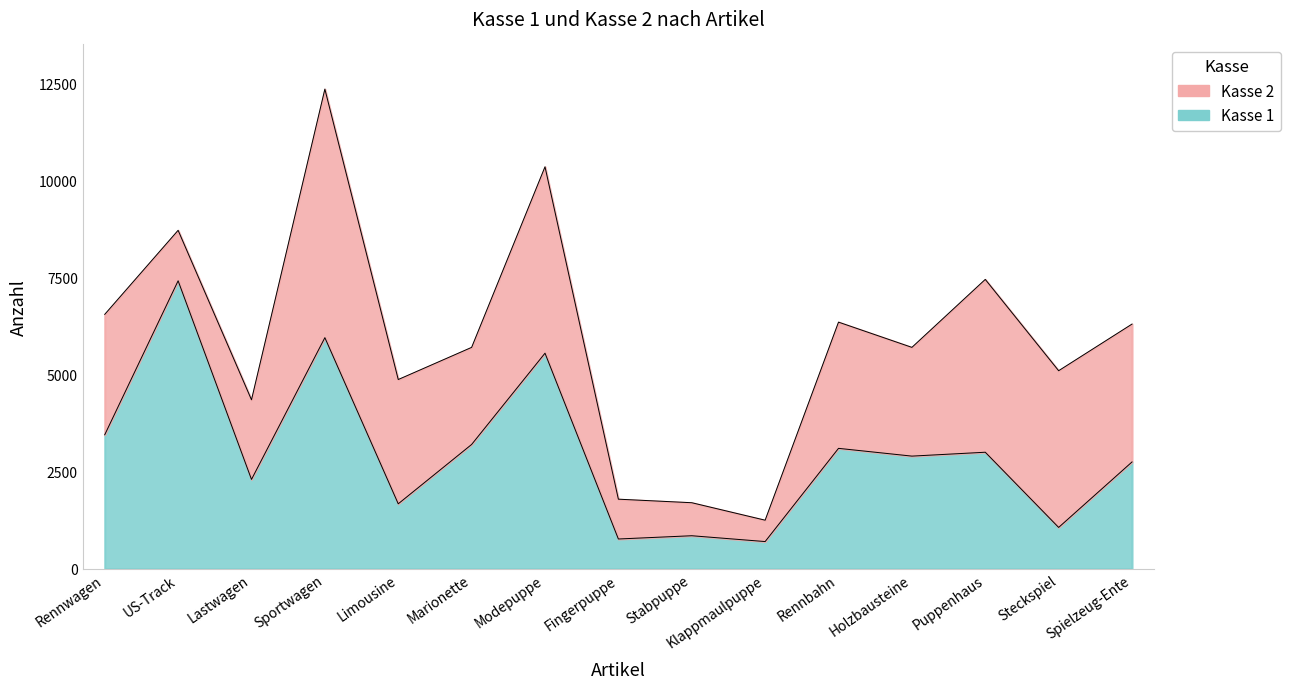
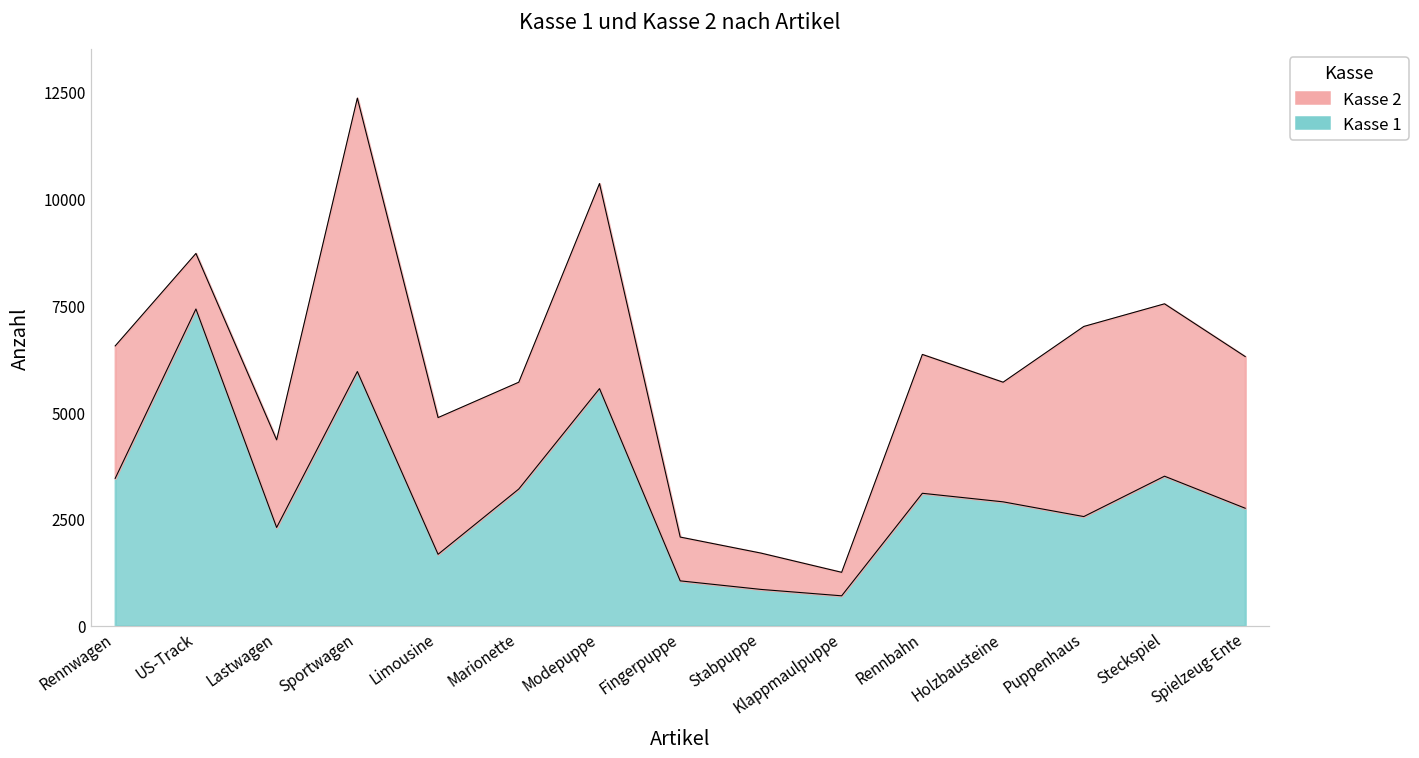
Kasse 1, Fingerpuppe: 800 -> 1100
Kasse 1, Puppenhaus: 3000 -> 2600
Kasse 1, Steckspiel: 1100 -> 3500
